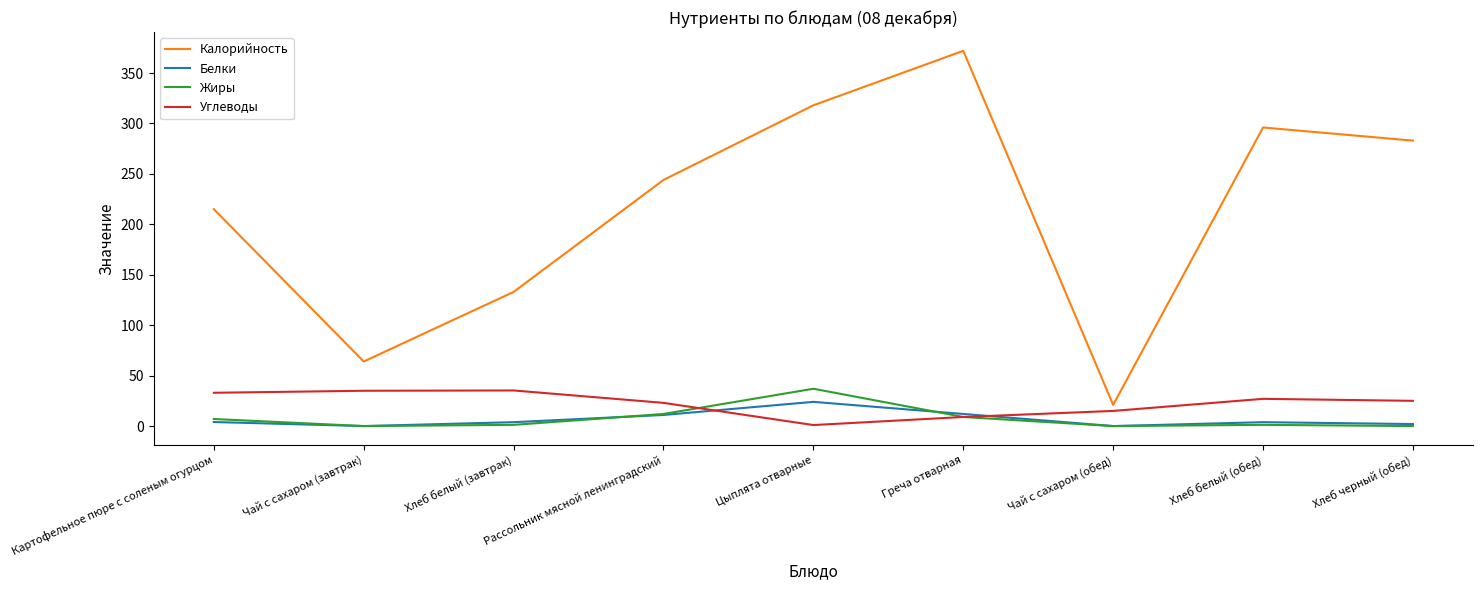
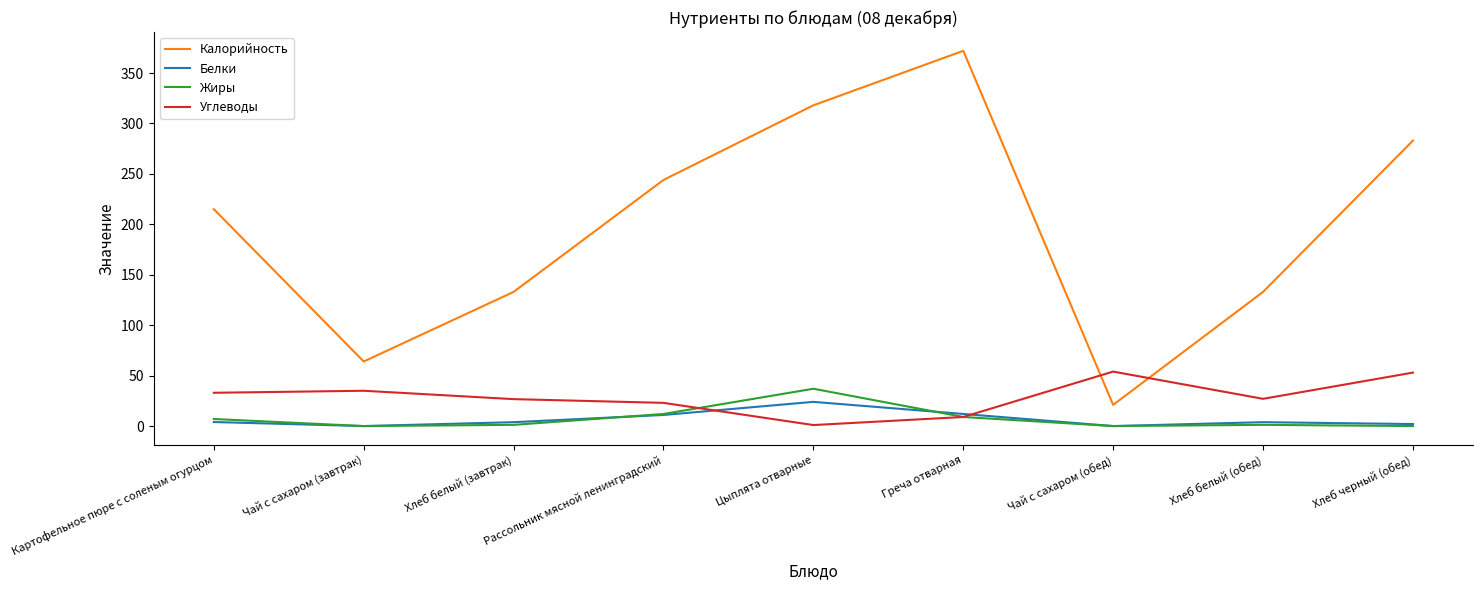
Углеводы, Хлеб белый (завтрак): 35 -> 27
Углеводы, Чай с сахаром (обед): 15 -> 54
Калорийность, Хлеб белый (обед): 296 -> 133
Углеводы, Хлеб черный (обед): 25 -> 53
